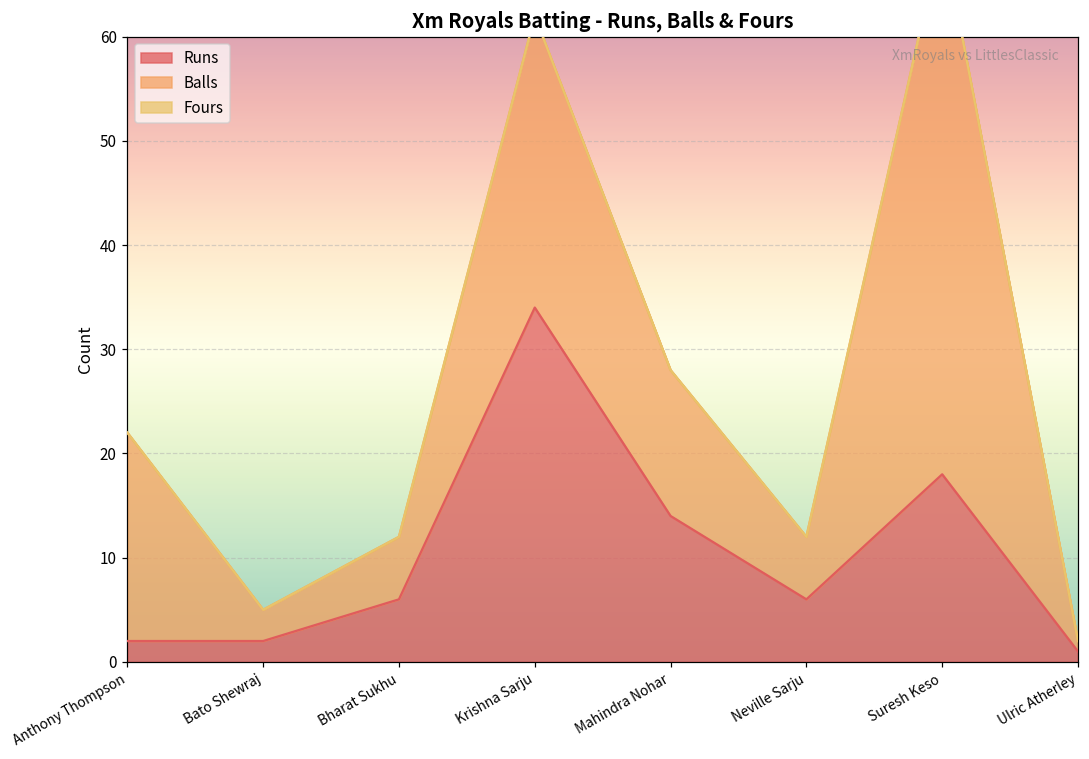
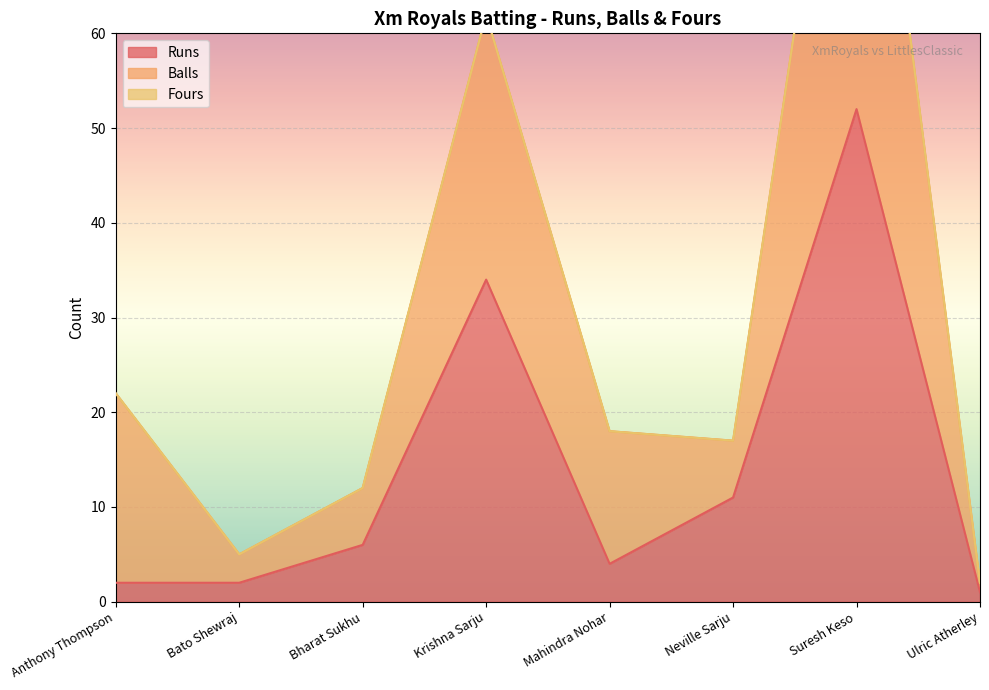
Runs, Mahindra Nohar: 14 -> 4
Runs, Neville Sarju: 6 -> 11
Runs, Suresh Keso: 18 -> 52
